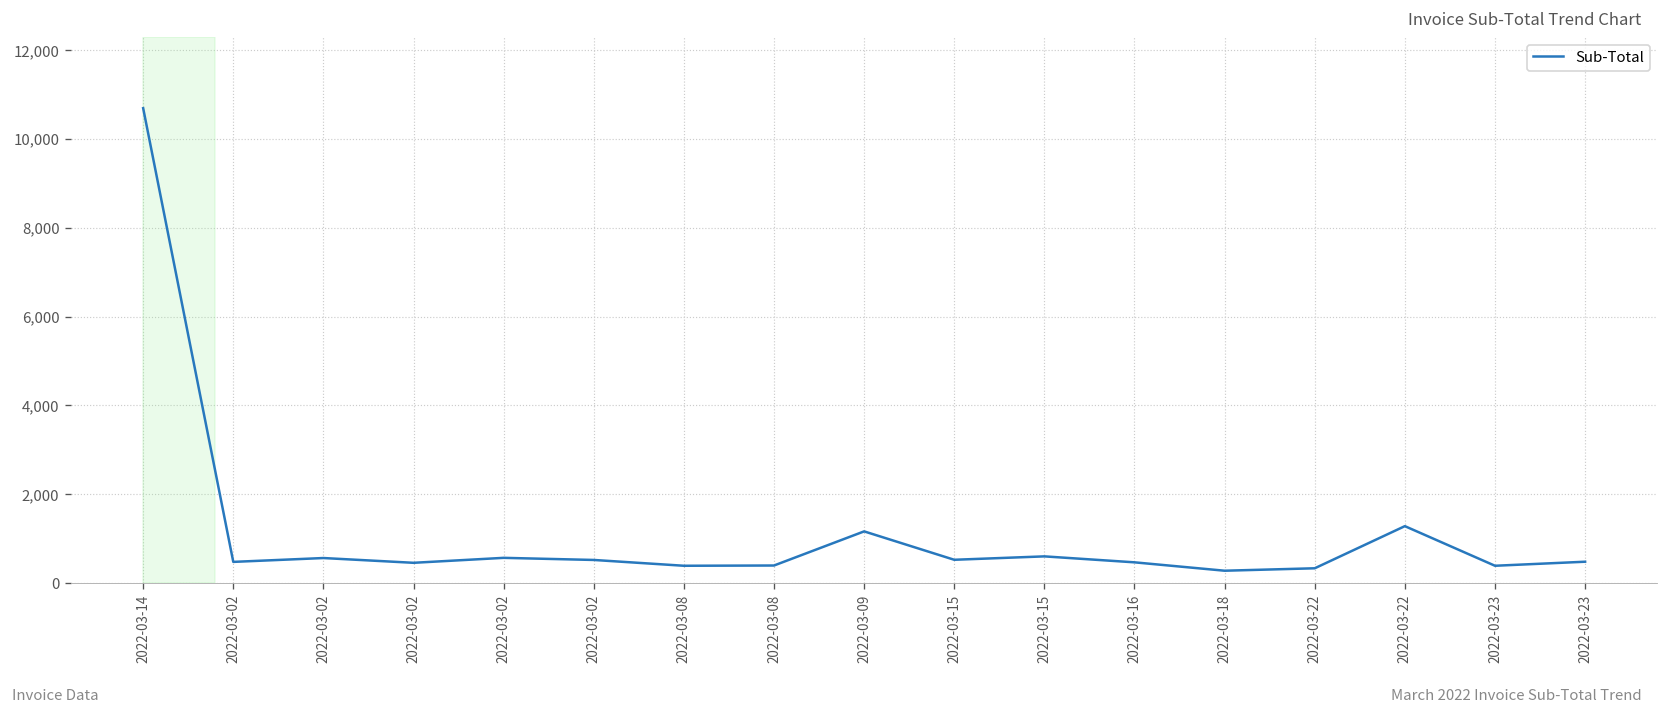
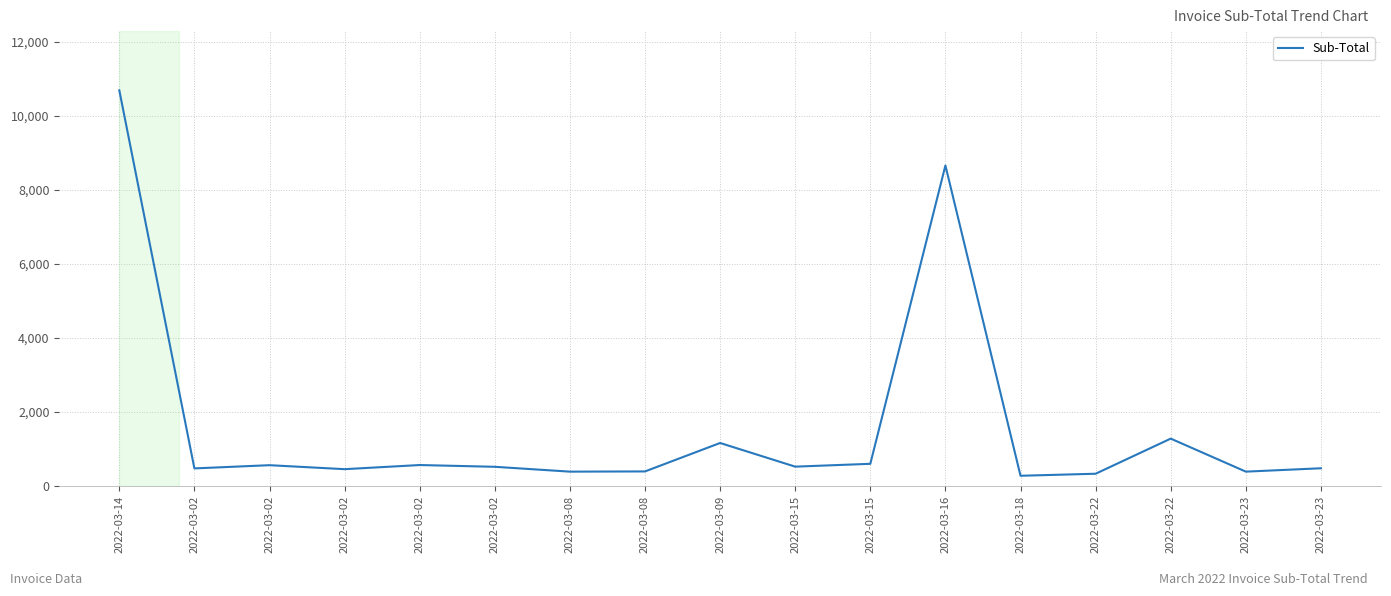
2022-03-16: 500 -> 8,700
